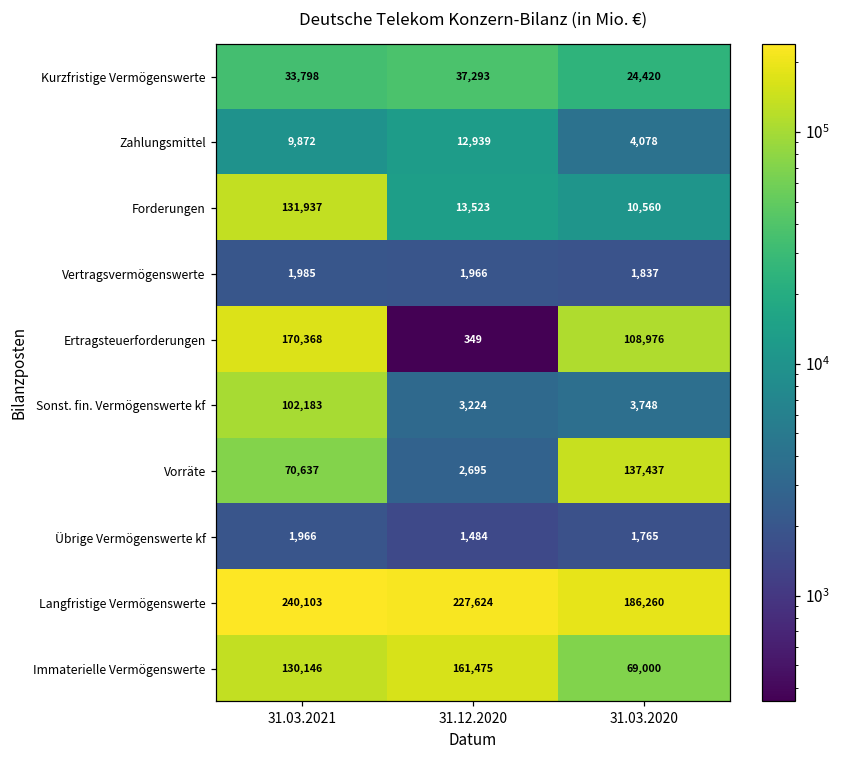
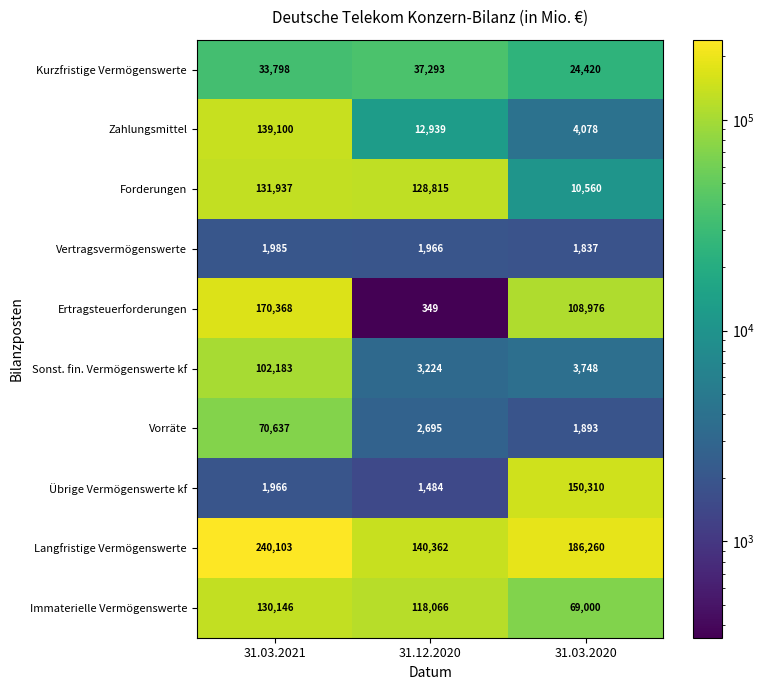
Zahlungsmittel, 31.03.2021: 9,872 -> 139,100
Forderungen, 31.12.2020: 13,523 -> 128,815
Vorräte, 31.03.2020: 137,437 -> 1,893
Übrige Vermögenswerte kf, 31.03.2020: 1,765 -> 150,310
Langfristige Vermögenswerte, 31.12.2020: 227,624 -> 140,362
Immaterielle Vermögenswerte, 31.12.2020: 161,475 -> 118,066
